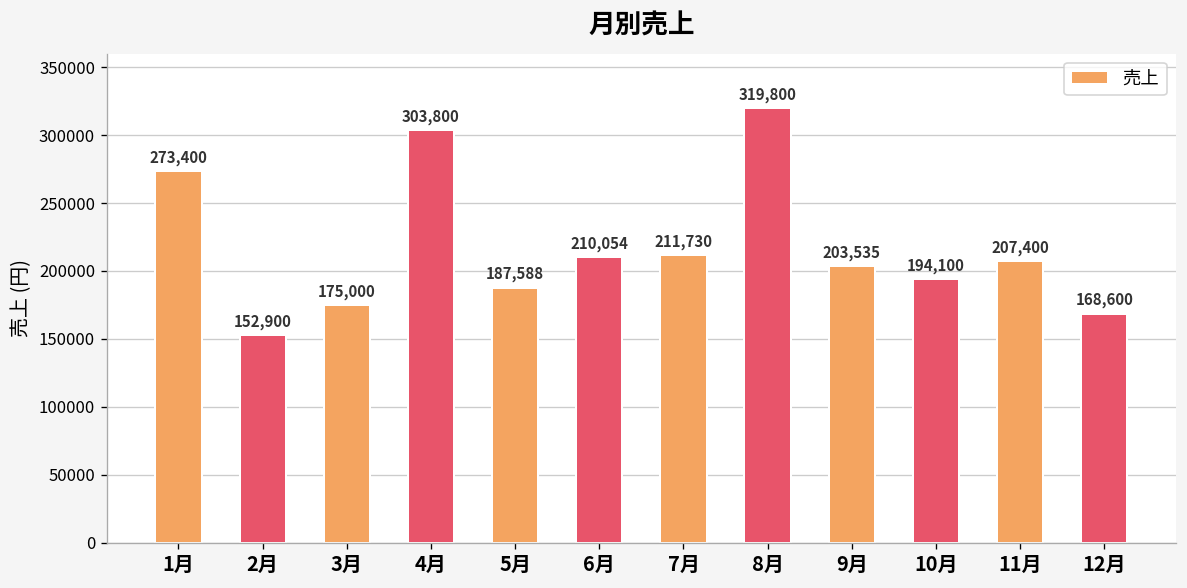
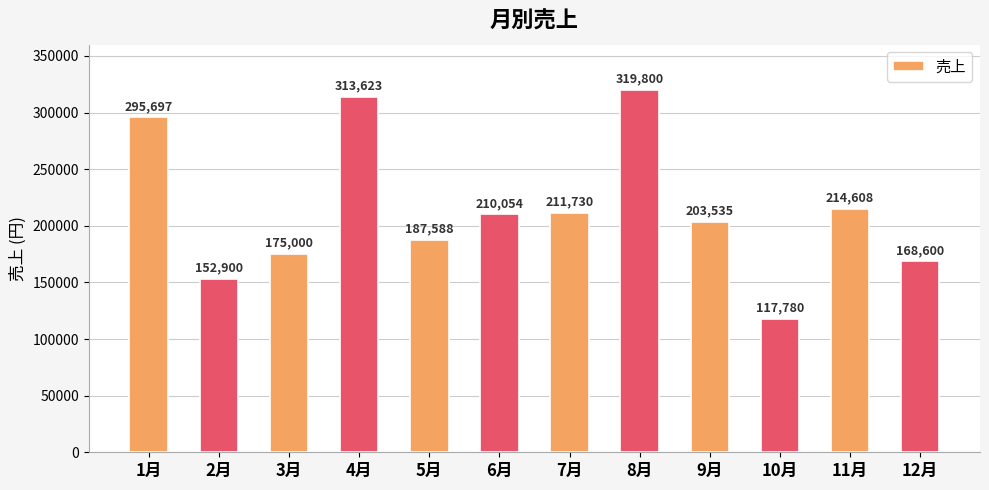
1月: 273,400 -> 295,697
4月: 303,800 -> 313,623
10月: 194,100 -> 117,780
11月: 207,400 -> 214,608
